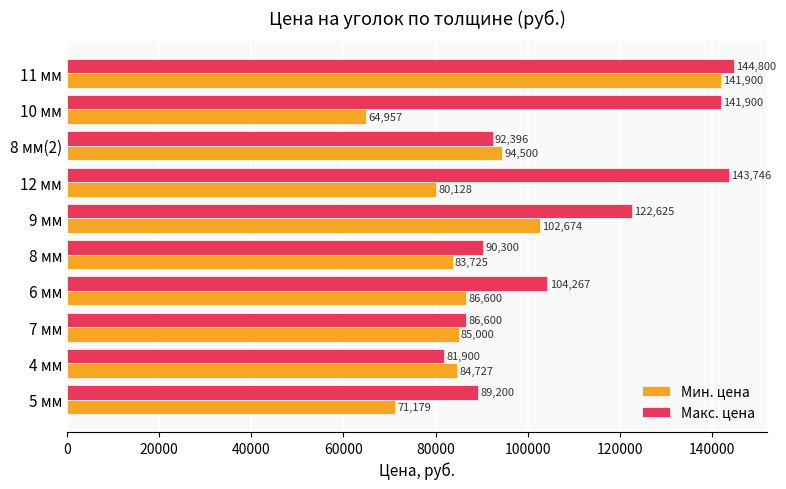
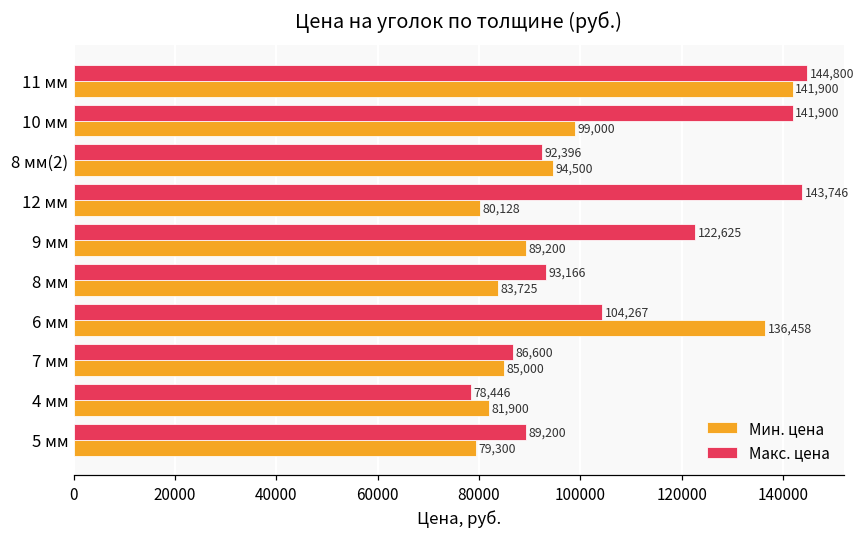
Мин. цена, 10 мм: 64,957 -> 99,000
Мин. цена, 9 мм: 102,674 -> 89,200
Макс. цена, 8 мм: 90,300 -> 93,166
Мин. цена, 6 мм: 86,600 -> 136,458
Макс. цена, 4 мм: 81,900 -> 78,446
Мин. цена, 4 мм: 84,727 -> 81,900
Мин. цена, 5 мм: 71,179 -> 79,300
